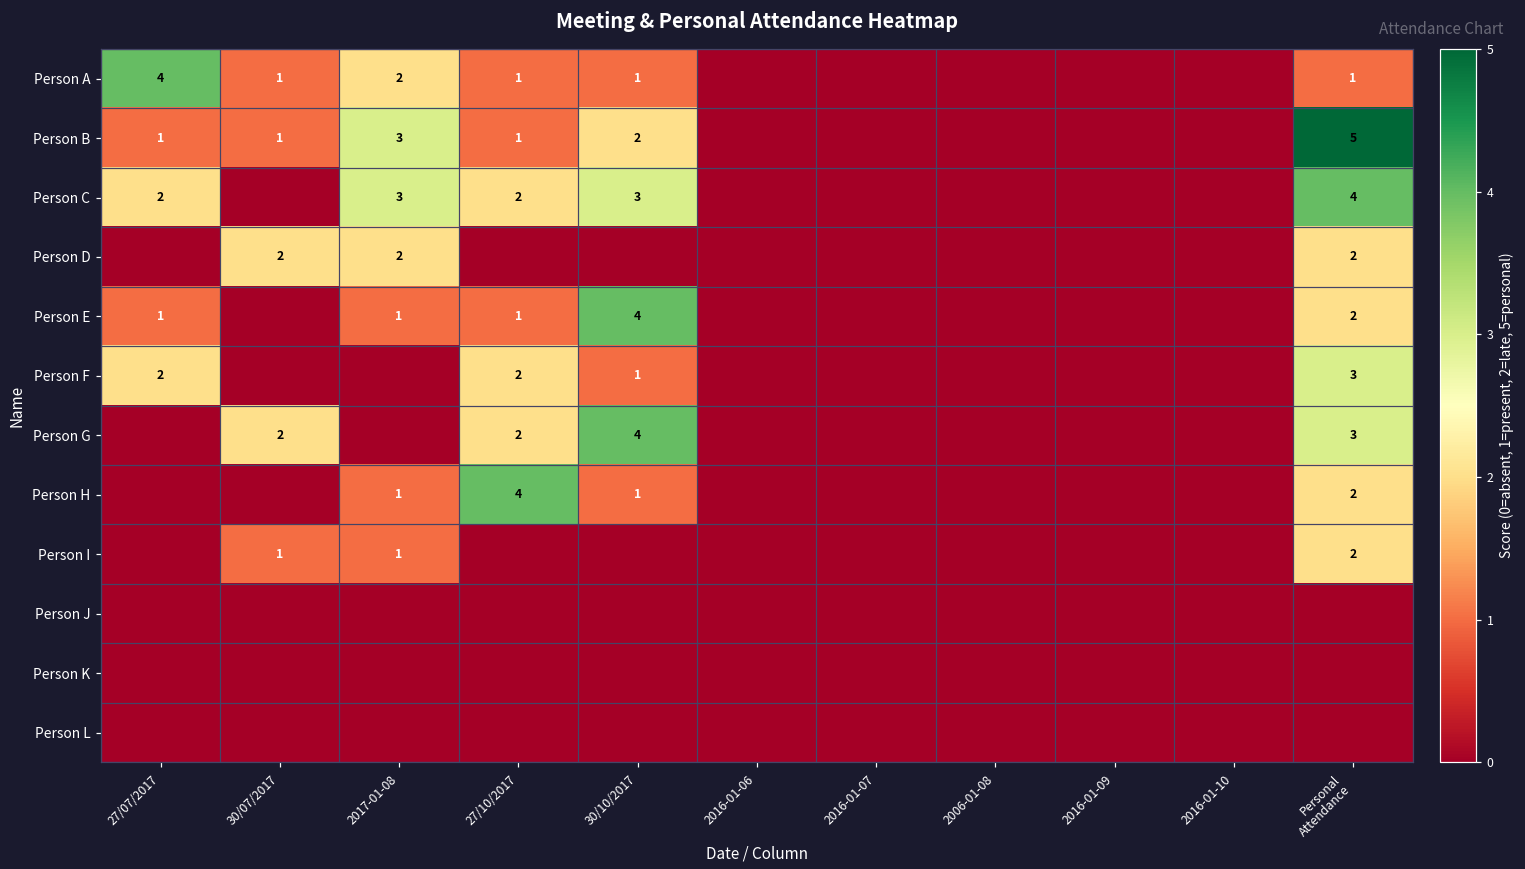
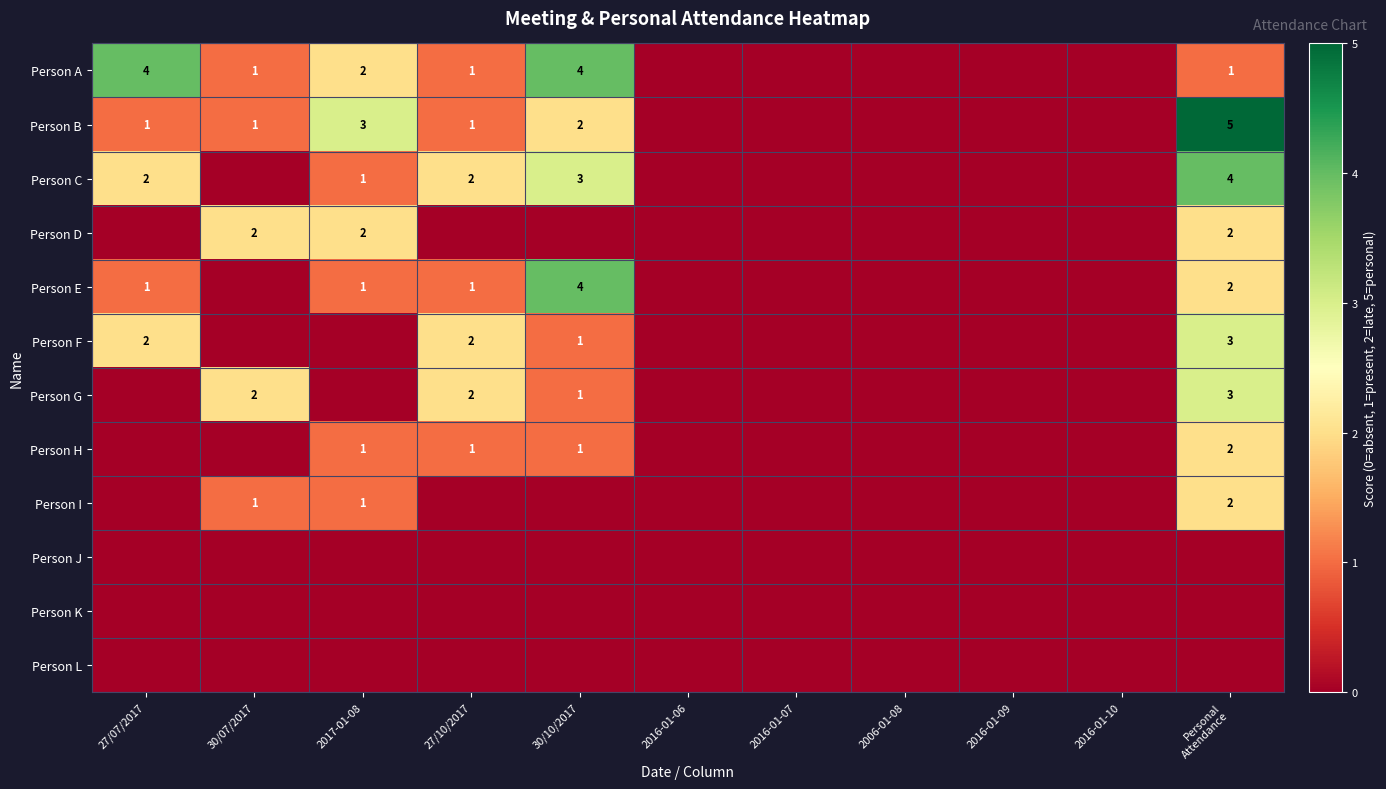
Person A, 30/10/2017: 1 -> 4
Person C, 2017-01-08: 3 -> 1
Person G, 30/10/2017: 4 -> 1
Person H, 27/10/2017: 4 -> 1
